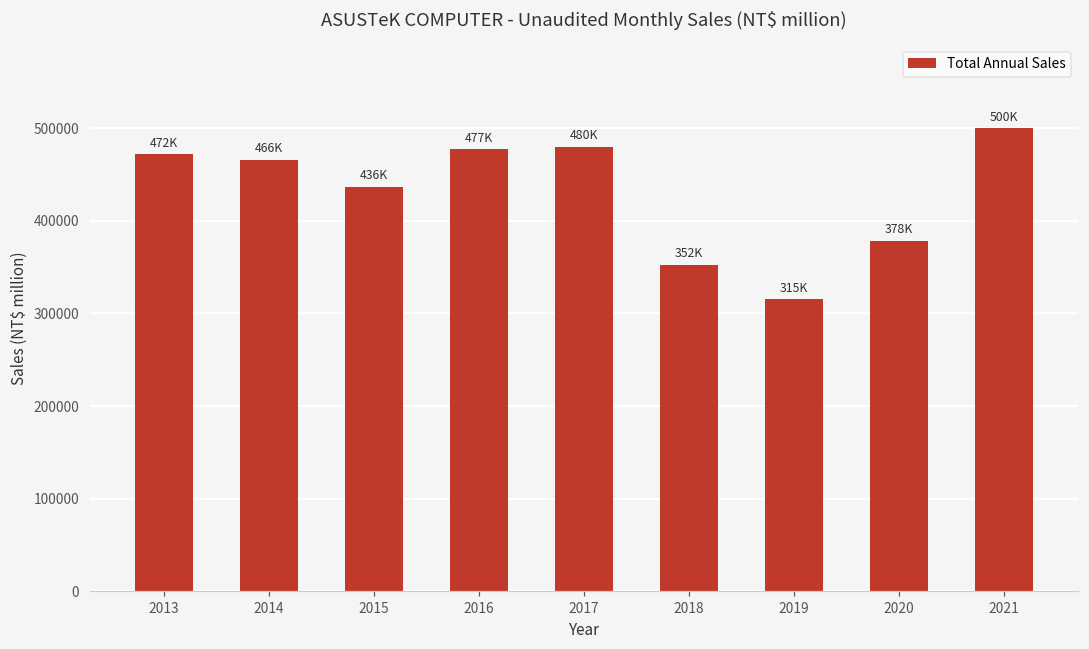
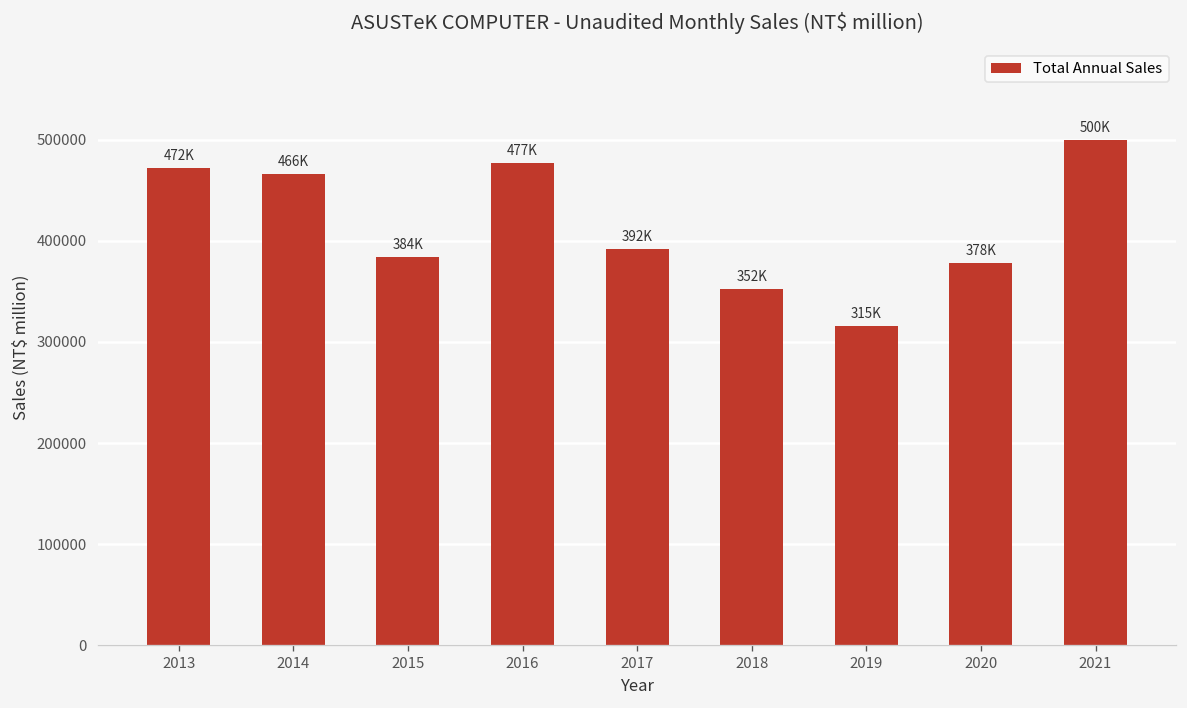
2015: 436K -> 384K
2017: 480K -> 392K
